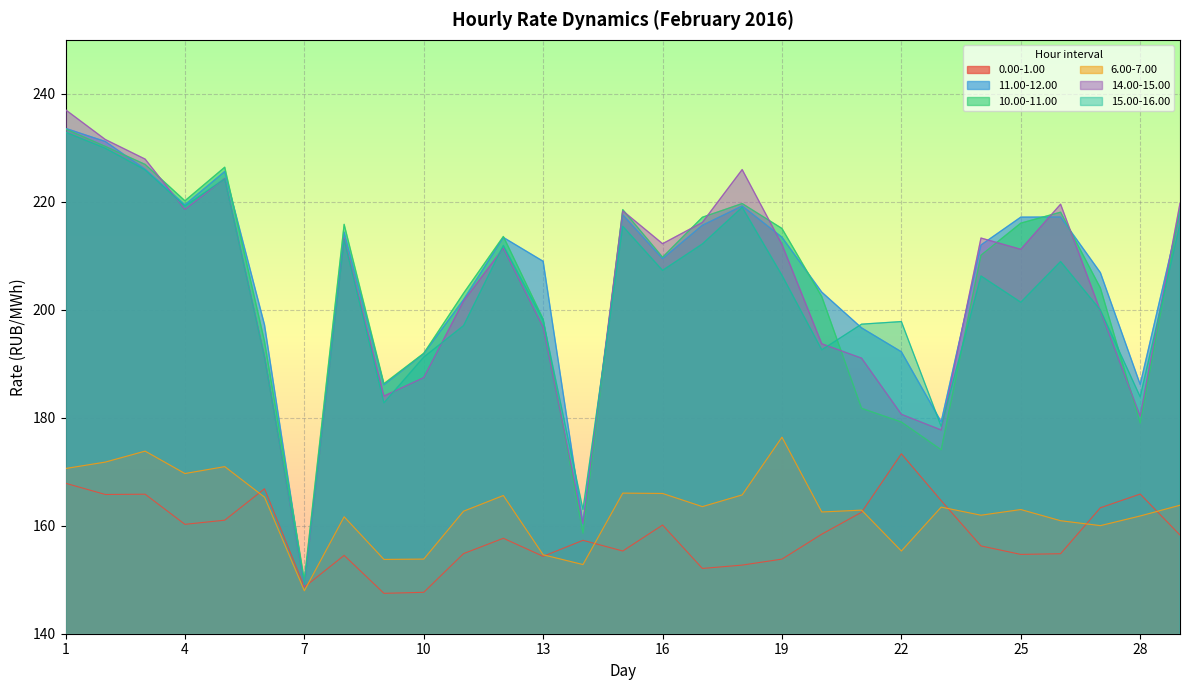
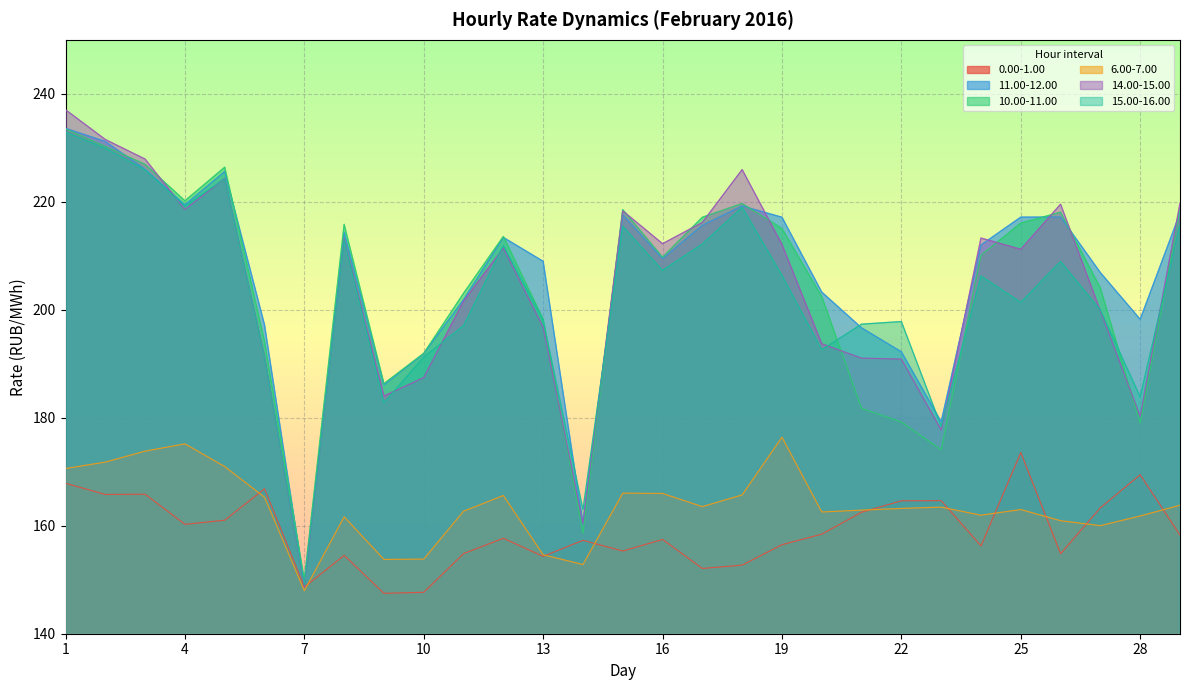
6.00-7.00, 4: 170 -> 175
0.00-1.00, 16: 160 -> 157
0.00-1.00, 19: 154 -> 156
11.00-12.00, 19: 213 -> 217
0.00-1.00, 22: 173 -> 165
6.00-7.00, 22: 155 -> 163
14.00-15.00, 22: 181 -> 191
0.00-1.00, 25: 155 -> 174
0.00-1.00, 28: 166 -> 169
11.00-12.00, 28: 186 -> 198
